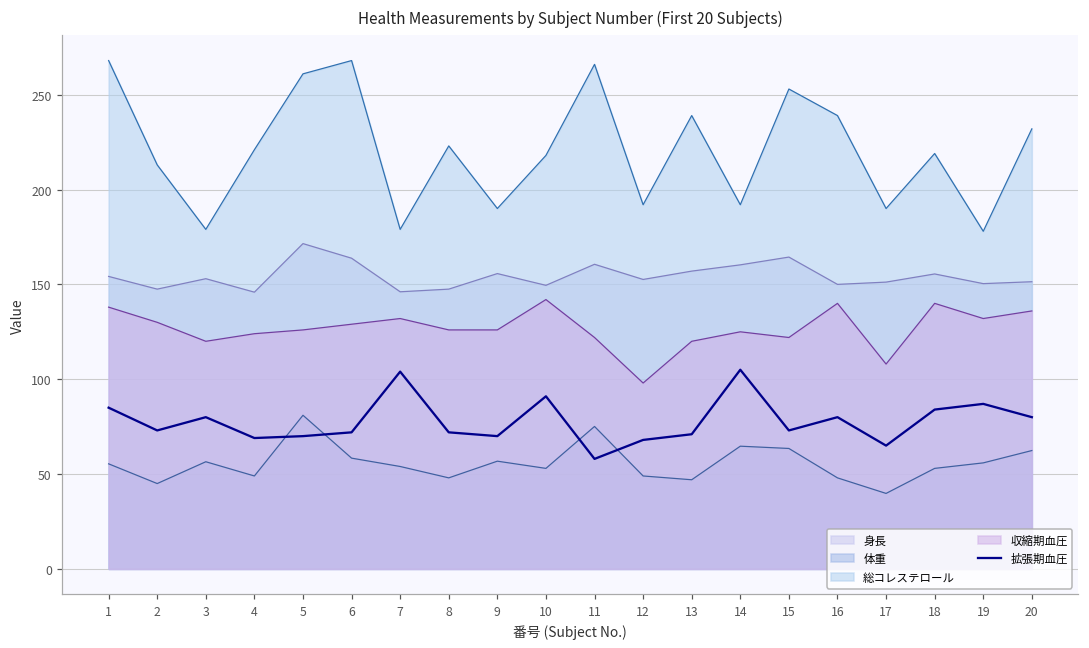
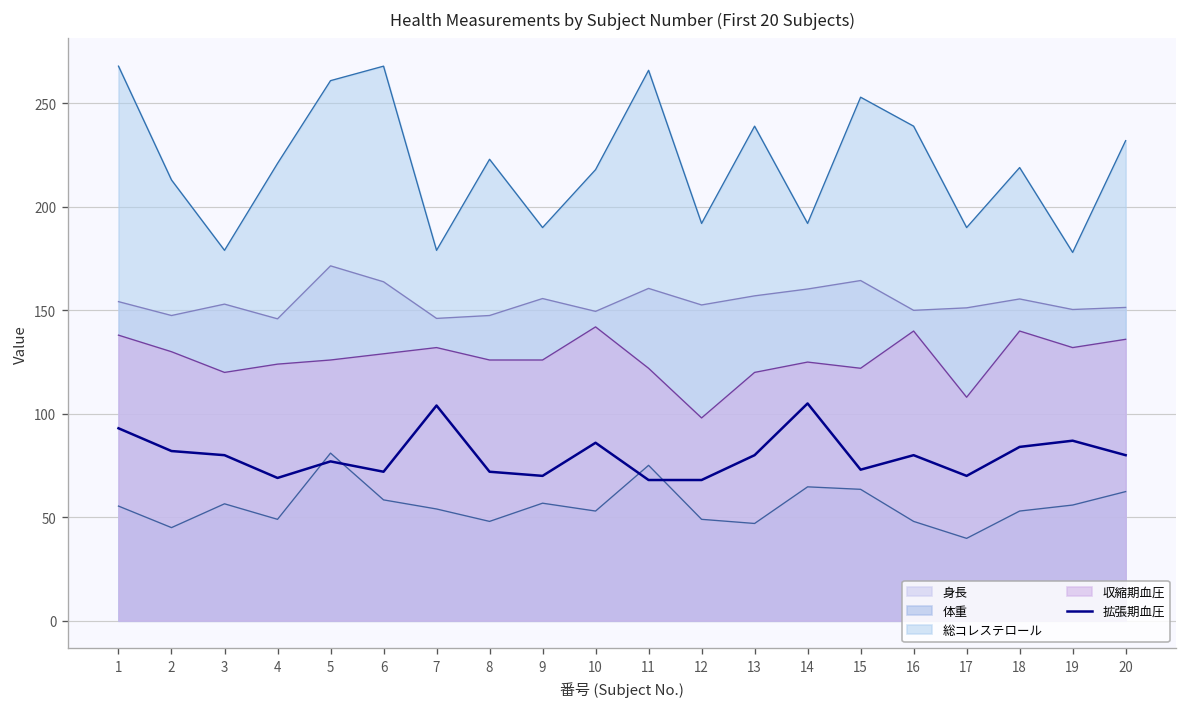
拡張期血圧, 1: 85 -> 93
拡張期血圧, 2: 73 -> 82
拡張期血圧, 5: 70 -> 77
拡張期血圧, 10: 91 -> 86
拡張期血圧, 11: 58 -> 68
拡張期血圧, 13: 71 -> 80
拡張期血圧, 17: 65 -> 70
